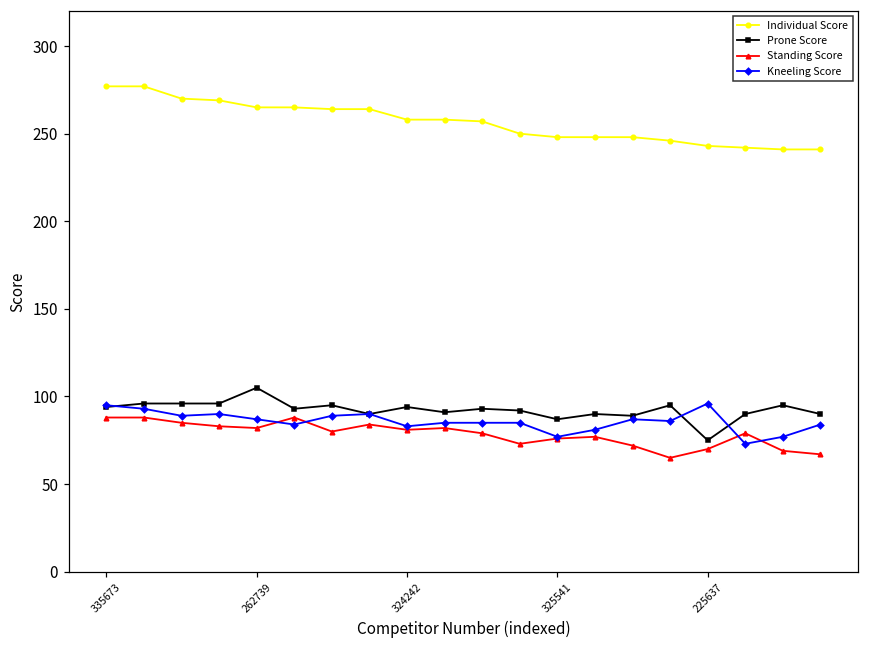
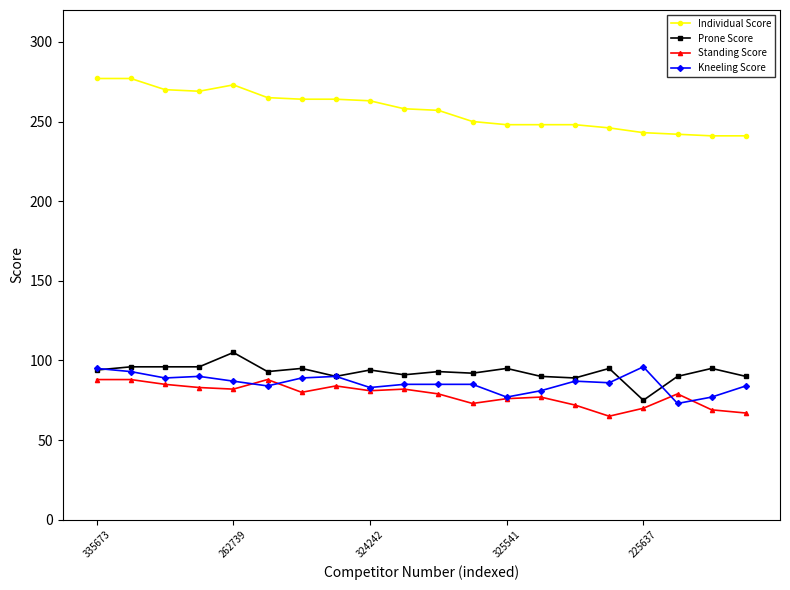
Individual Score, 262739: 265 -> 273
Individual Score, 324242: 258 -> 263
Prone Score, 325541: 87 -> 95
